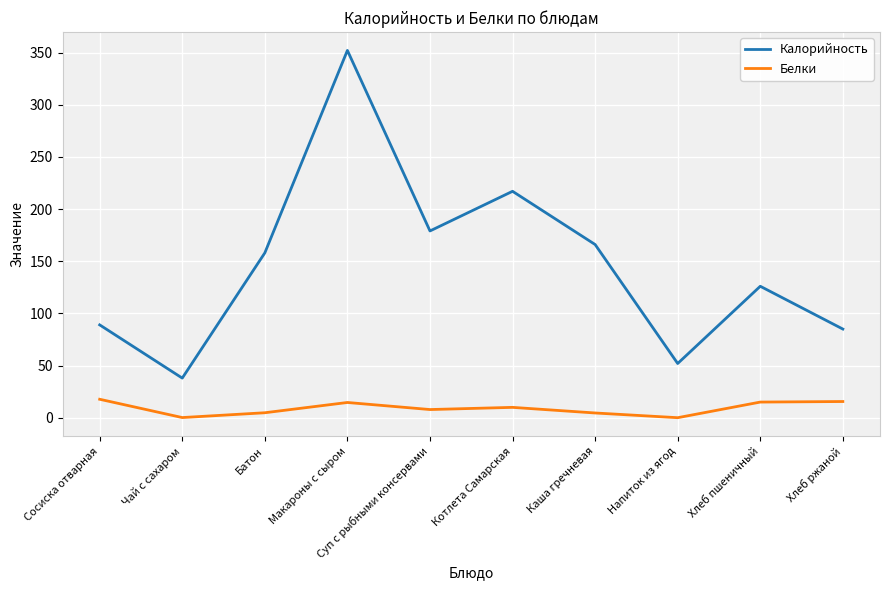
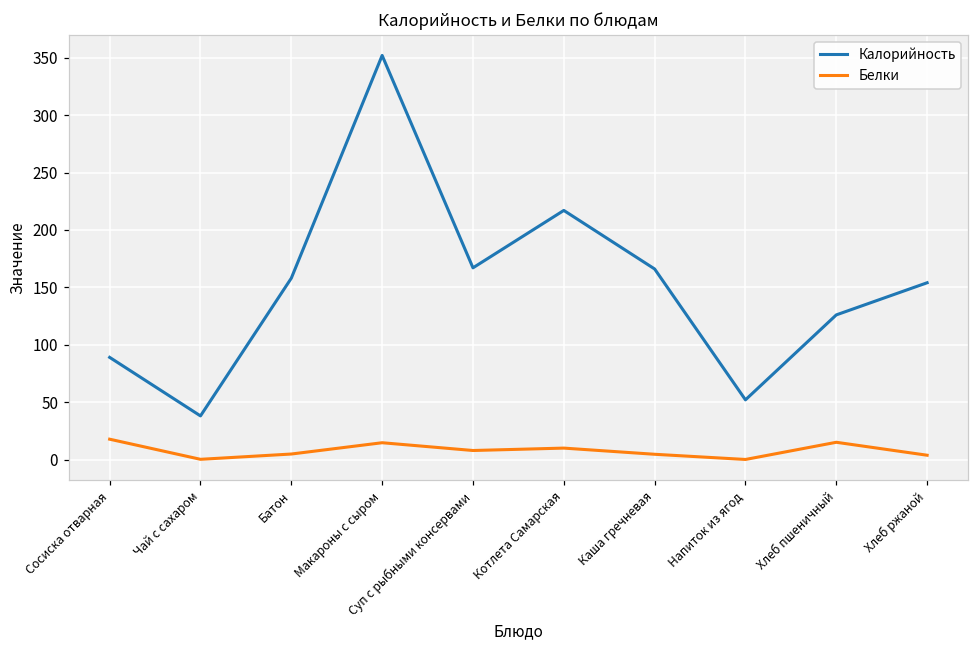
Калорийность, Суп с рыбными консервами: 179 -> 167
Калорийность, Хлеб ржаной: 85 -> 154
Белки, Хлеб ржаной: 16 -> 4
